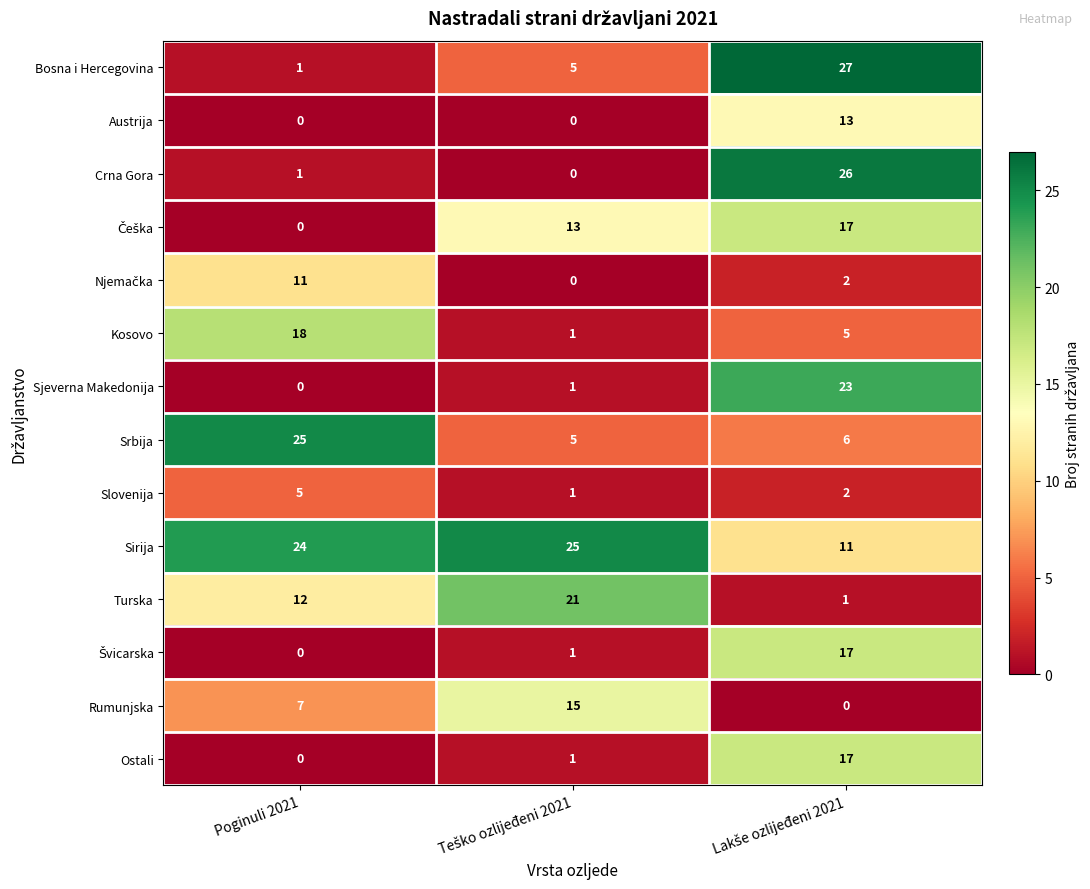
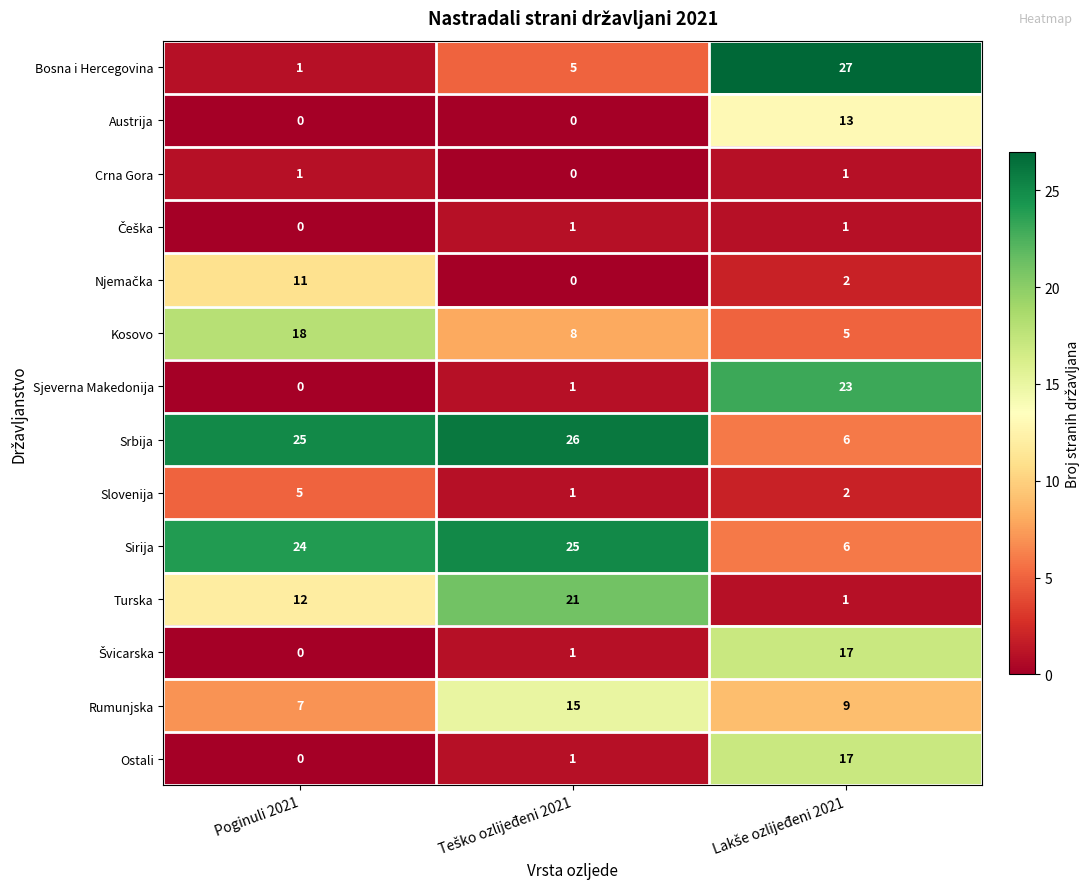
Crna Gora, Lakše ozlijeđeni 2021: 26 -> 1
Češka, Teško ozlijeđeni 2021: 13 -> 1
Češka, Lakše ozlijeđeni 2021: 17 -> 1
Kosovo, Teško ozlijeđeni 2021: 1 -> 8
Srbija, Teško ozlijeđeni 2021: 5 -> 26
Sirija, Lakše ozlijeđeni 2021: 11 -> 6
Rumunjska, Lakše ozlijeđeni 2021: 0 -> 9
